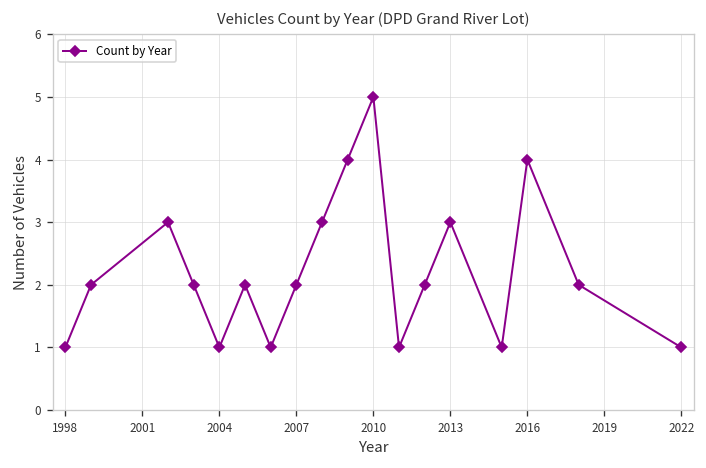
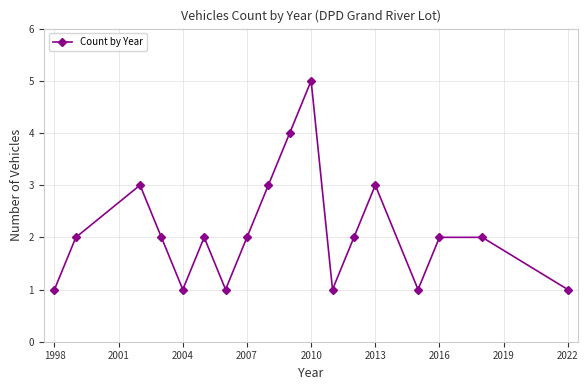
2016: 4 -> 2
